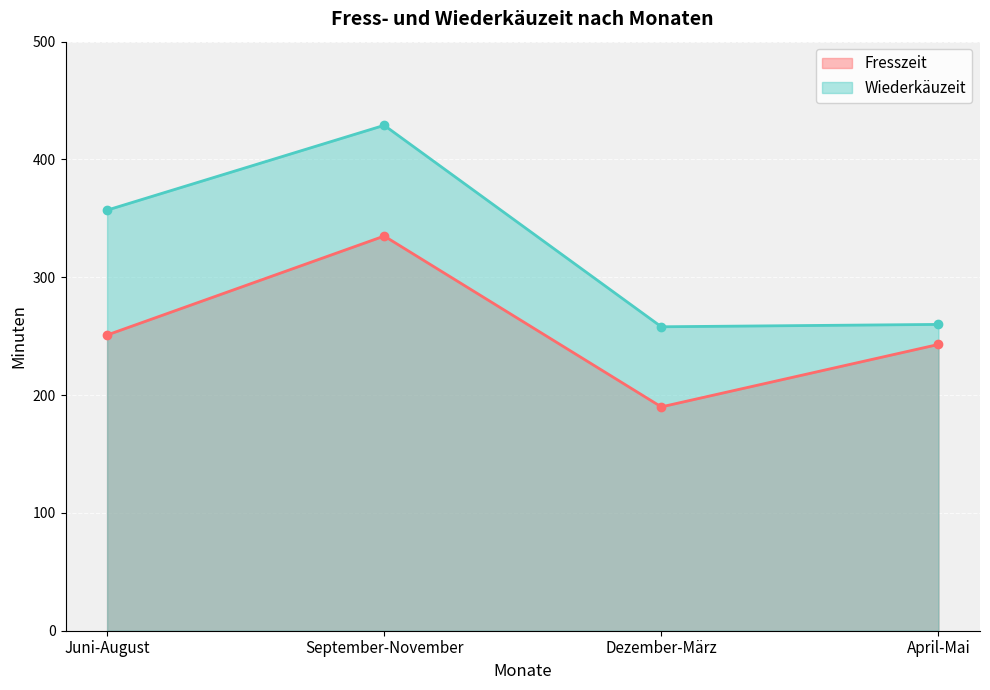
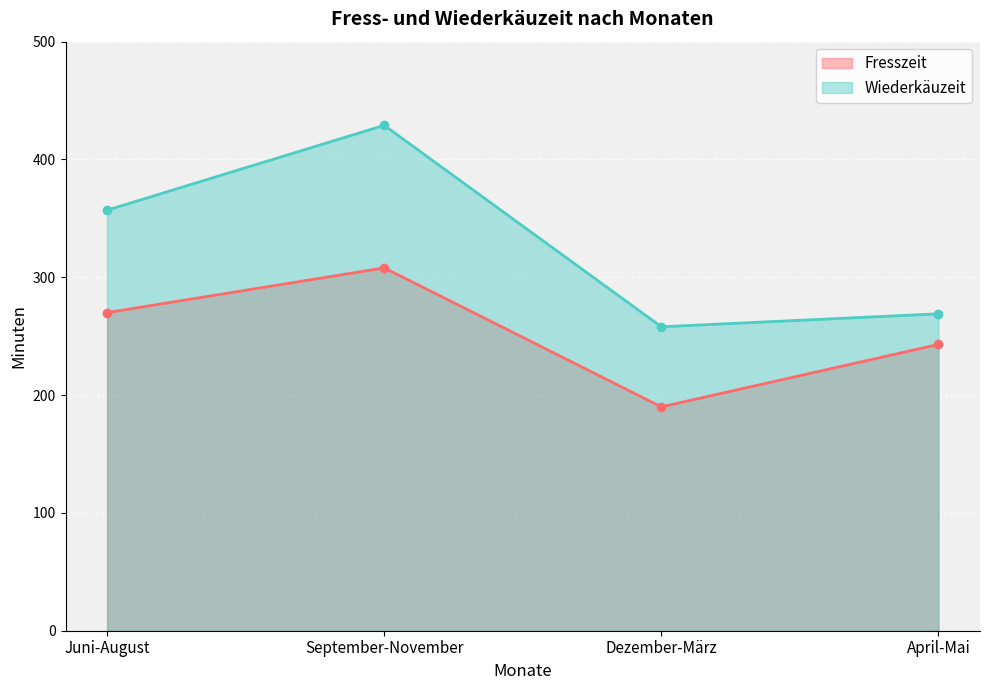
Fresszeit, Juni-August: 251 -> 270
Fresszeit, September-November: 335 -> 308
Wiederkäuzeit, April-Mai: 260 -> 269
